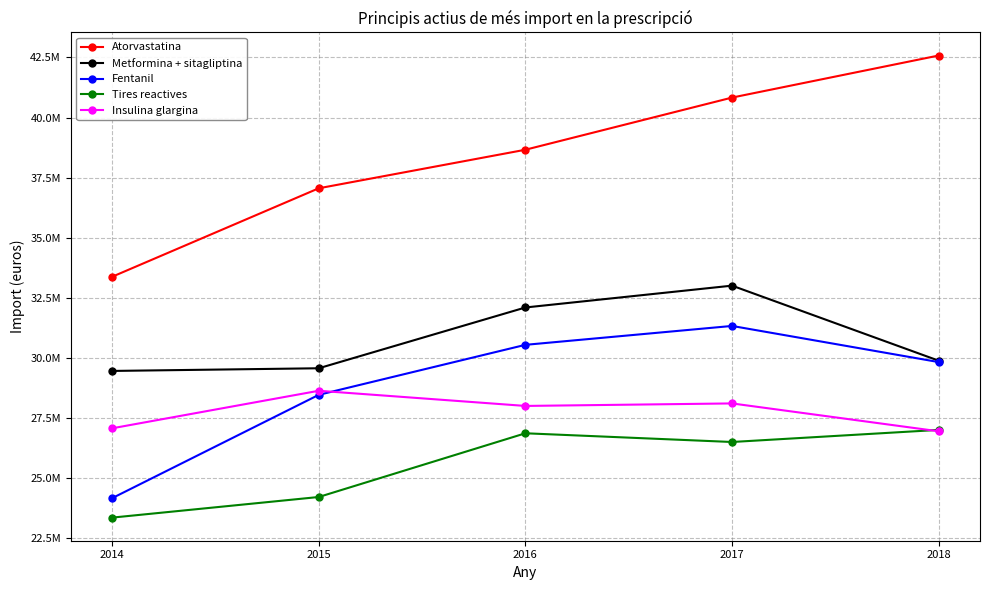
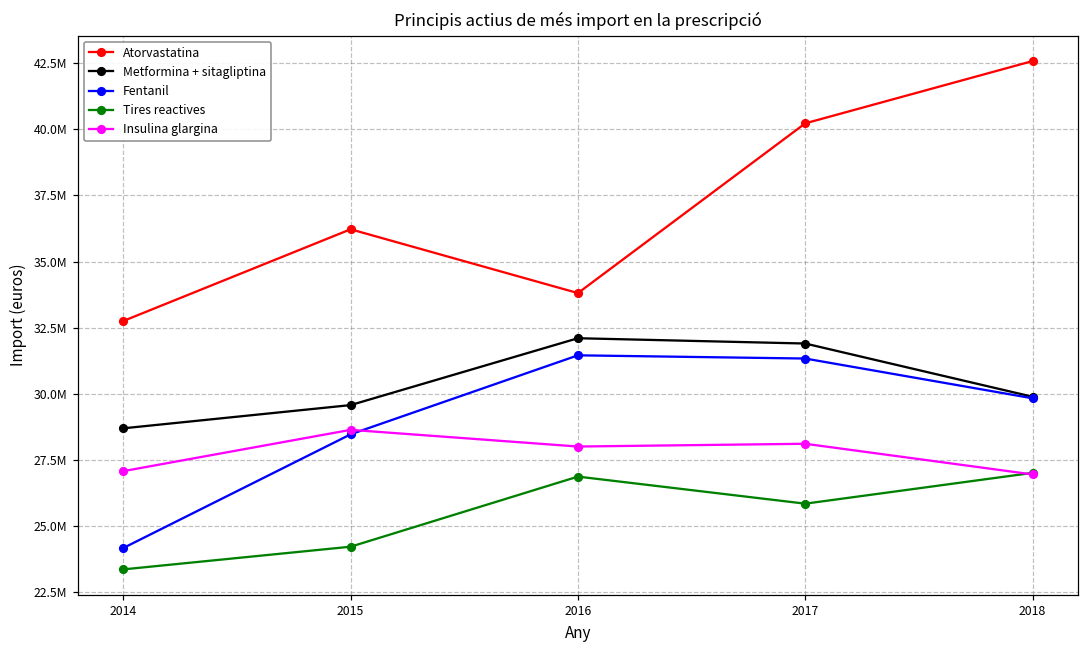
Atorvastatina, 2014: 33400000 -> 32800000
Metformina + sitagliptina, 2014: 29500000 -> 28700000
Atorvastatina, 2015: 37100000 -> 36200000
Atorvastatina, 2016: 38700000 -> 33800000
Fentanil, 2016: 30600000 -> 31500000
Atorvastatina, 2017: 40800000 -> 40200000
Metformina + sitagliptina, 2017: 33000000 -> 31900000
Tires reactives, 2017: 26500000 -> 25900000
